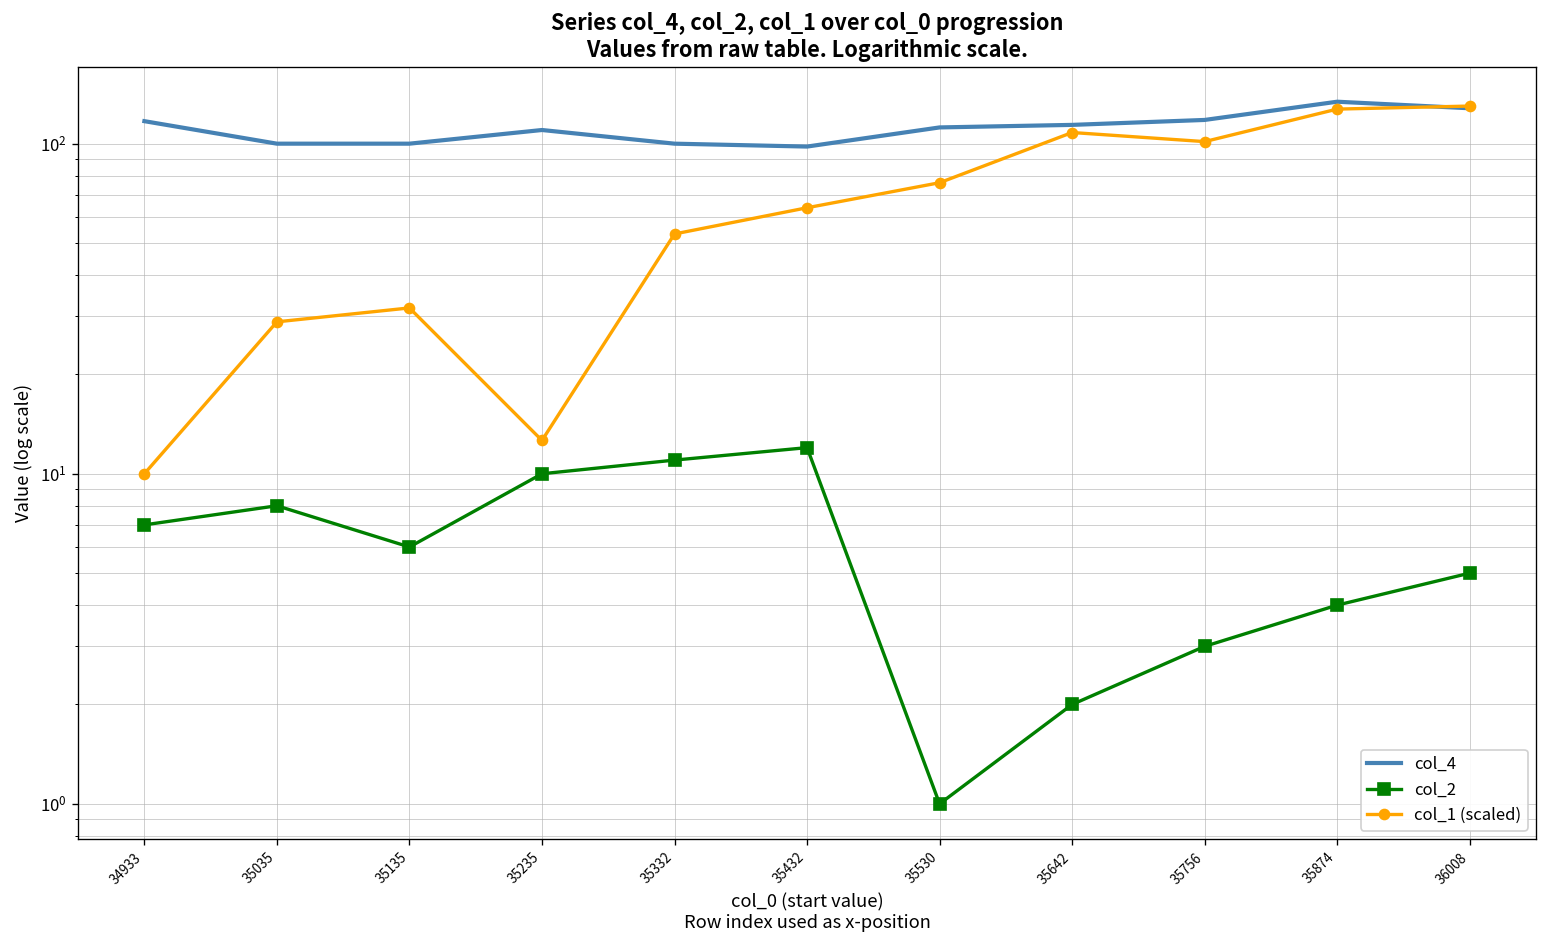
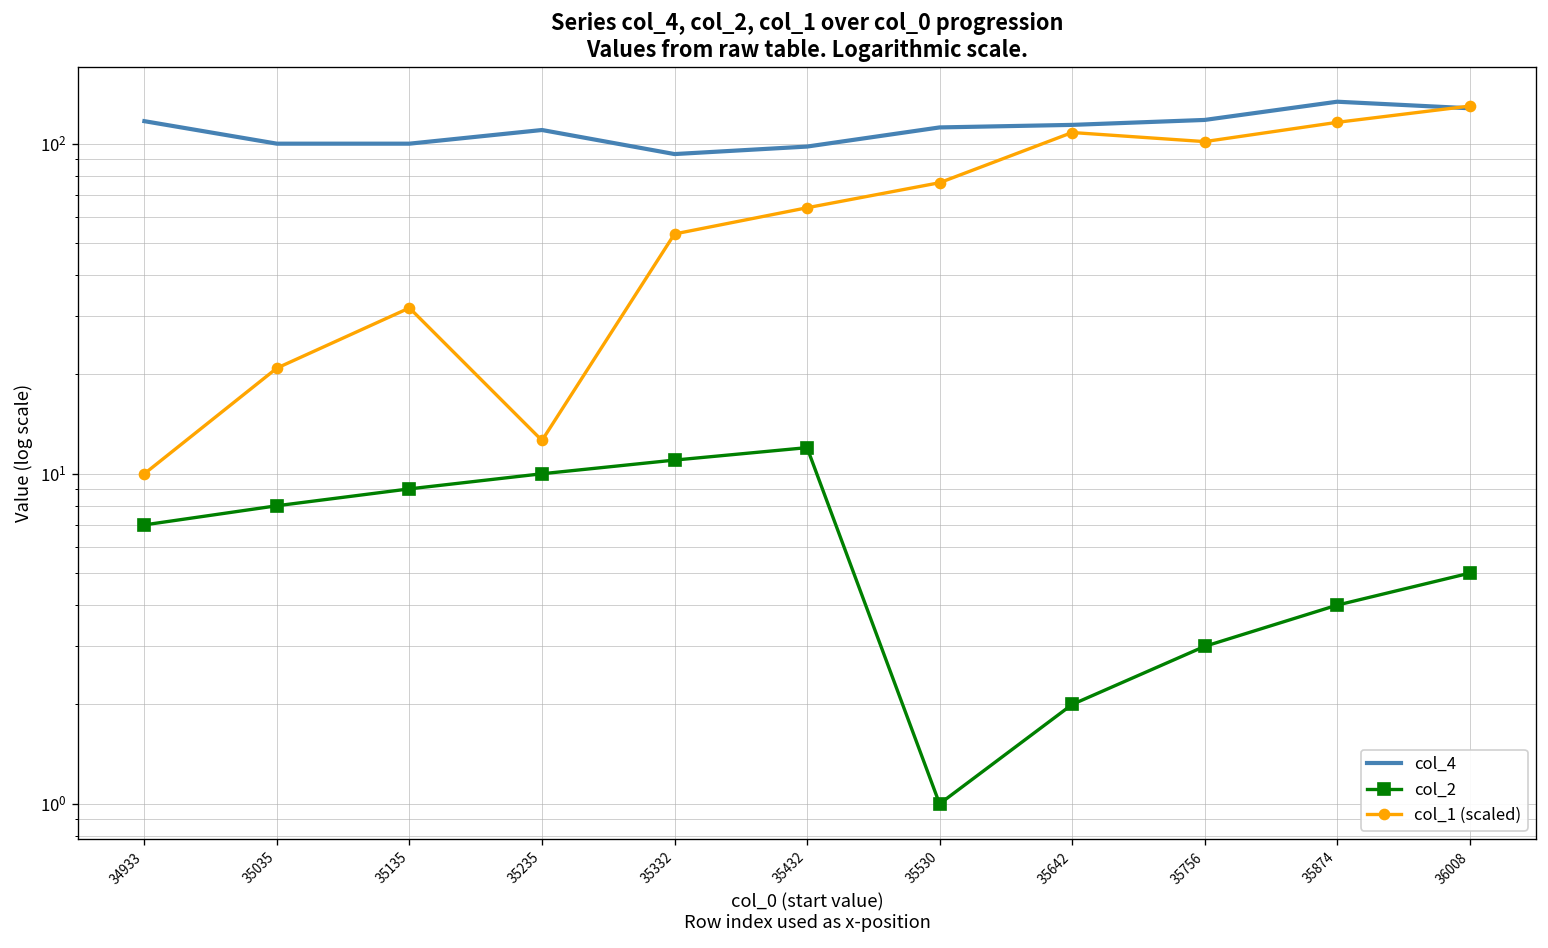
col_1 (scaled), 35035: 29 -> 21
col_2, 35135: 6 -> 9
col_4, 35332: 100 -> 93
col_1 (scaled), 35874: 130 -> 116
